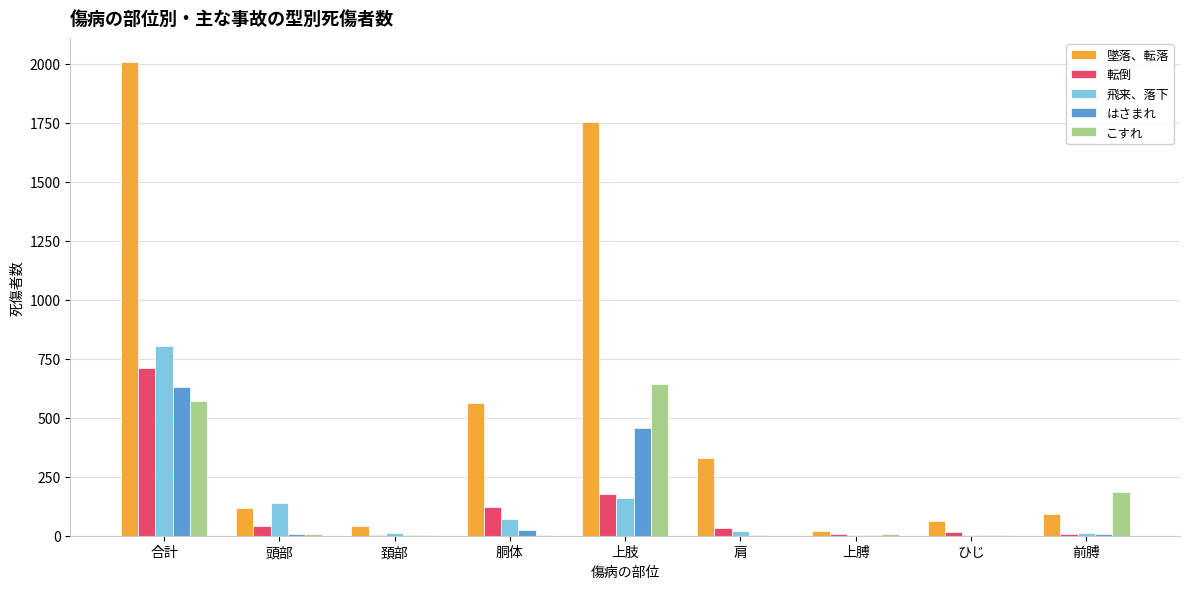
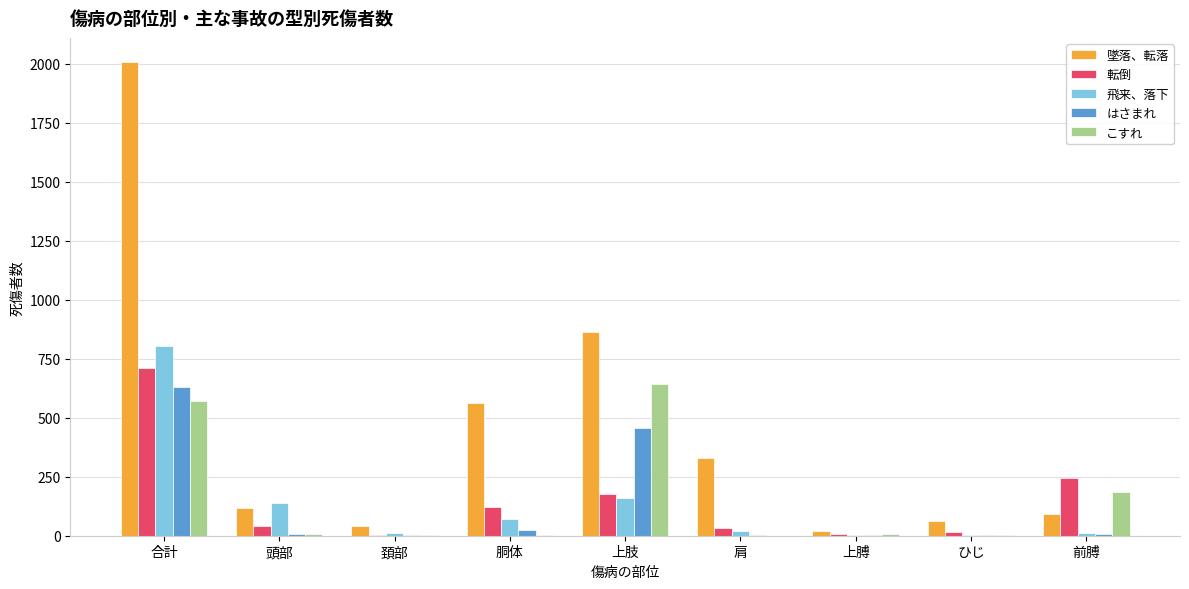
墜落、転落, 上肢: 1750 -> 860
転倒, 前膊: 10 -> 240
